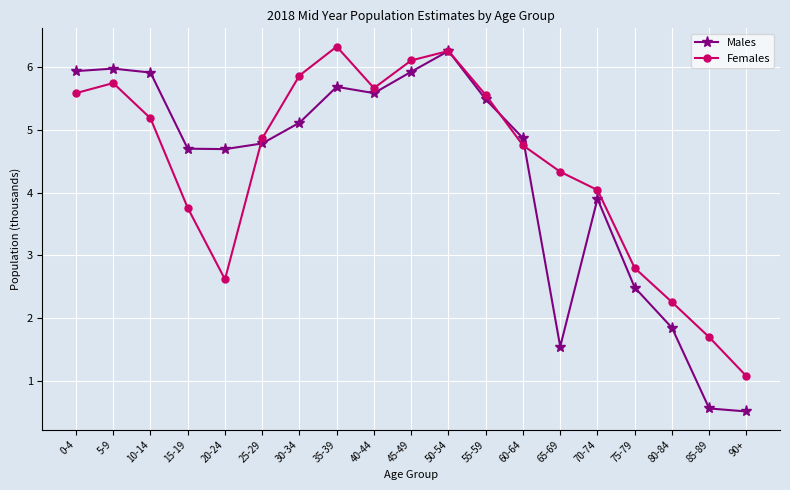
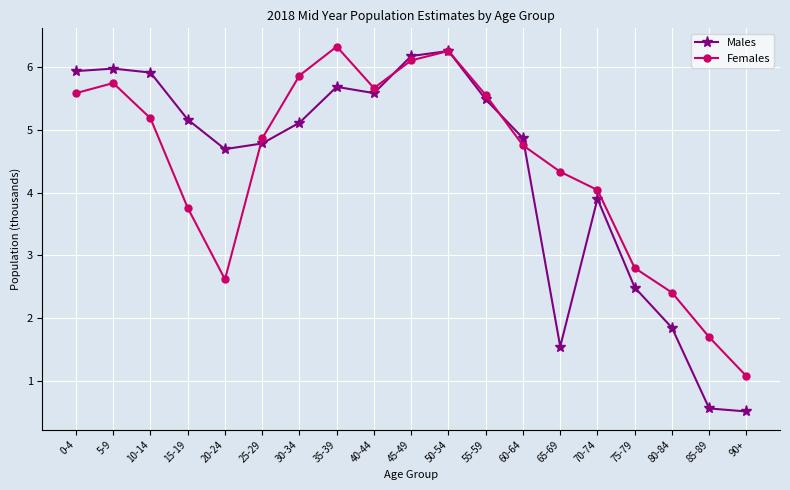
Males, 15-19: 4.7 -> 5.2
Males, 45-49: 5.9 -> 6.2
Females, 80-84: 2.3 -> 2.4
